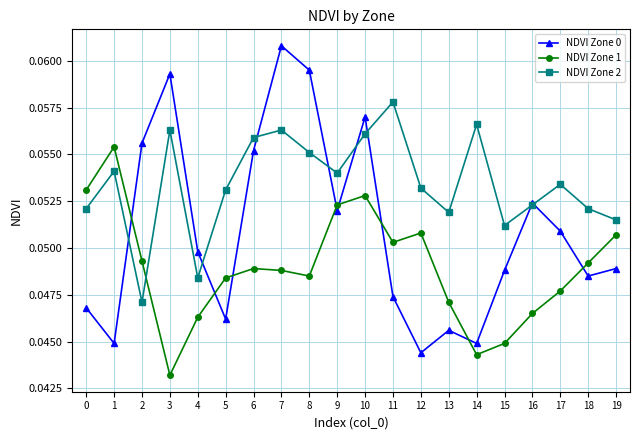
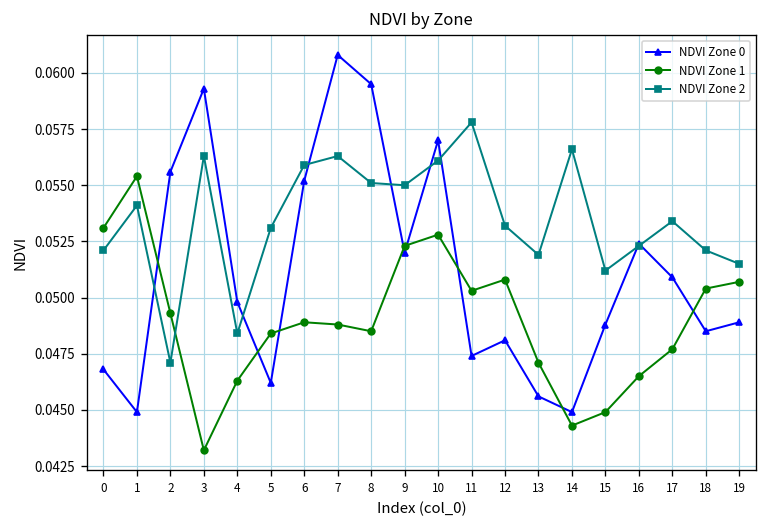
NDVI Zone 2, 9: 0.054 -> 0.055
NDVI Zone 0, 12: 0.0444 -> 0.0481
NDVI Zone 1, 18: 0.0492 -> 0.0504
